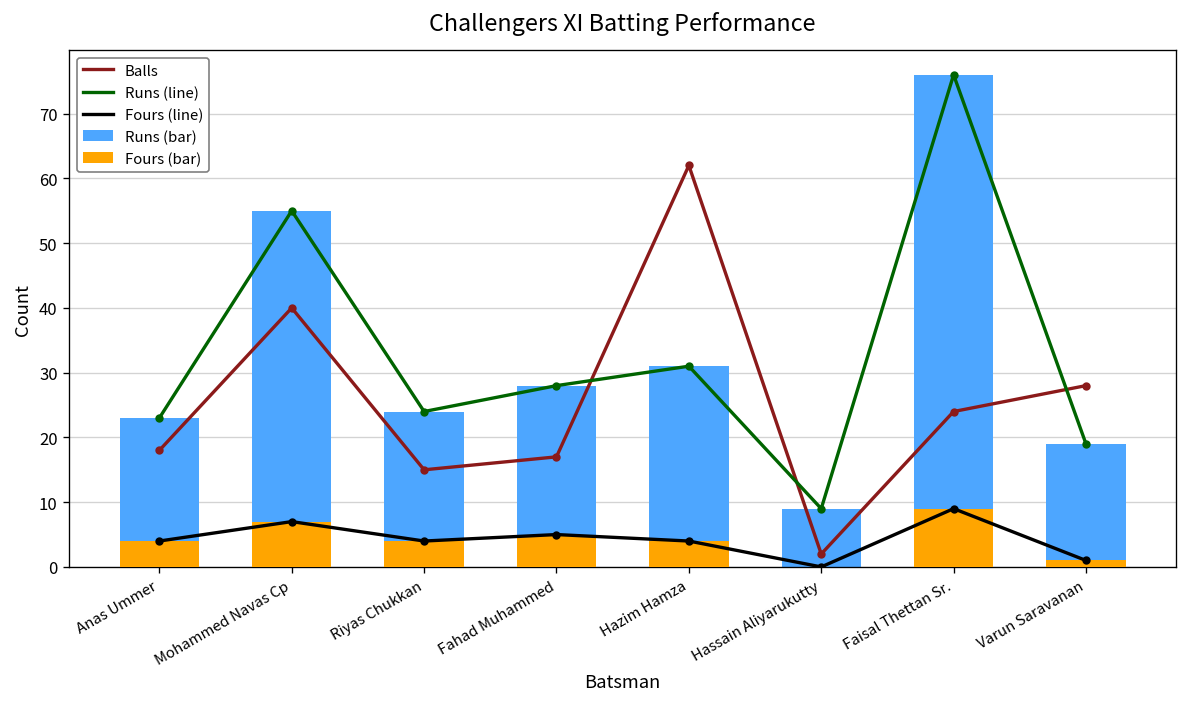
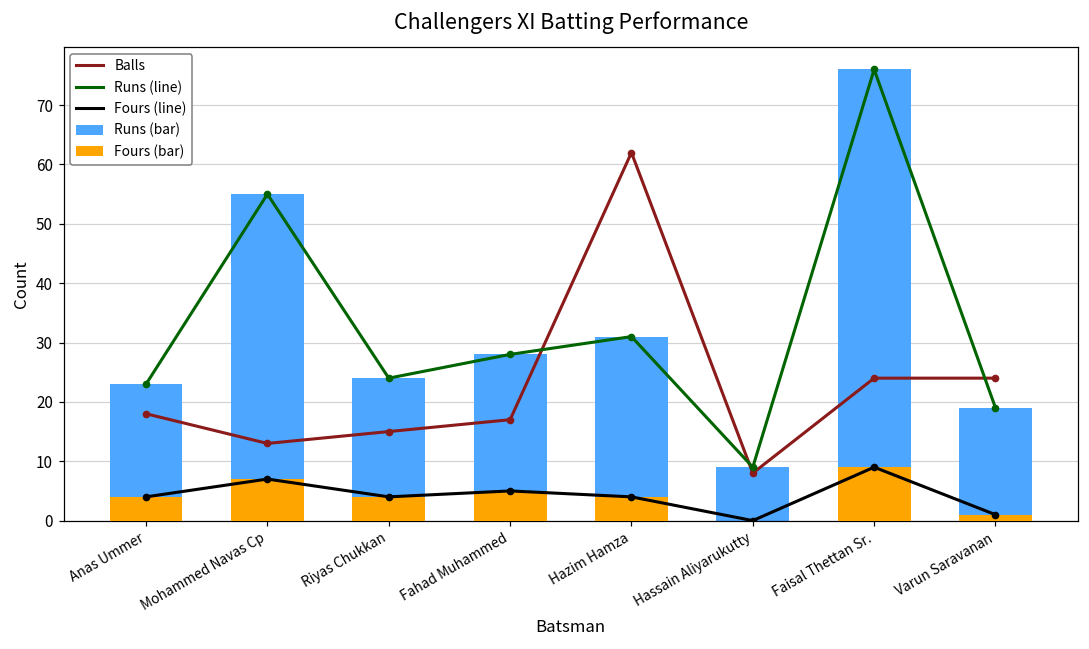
Balls, Mohammed Navas Cp: 40 -> 13
Balls, Hassain Aliyarukutty: 2 -> 8
Balls, Varun Saravanan: 28 -> 24
